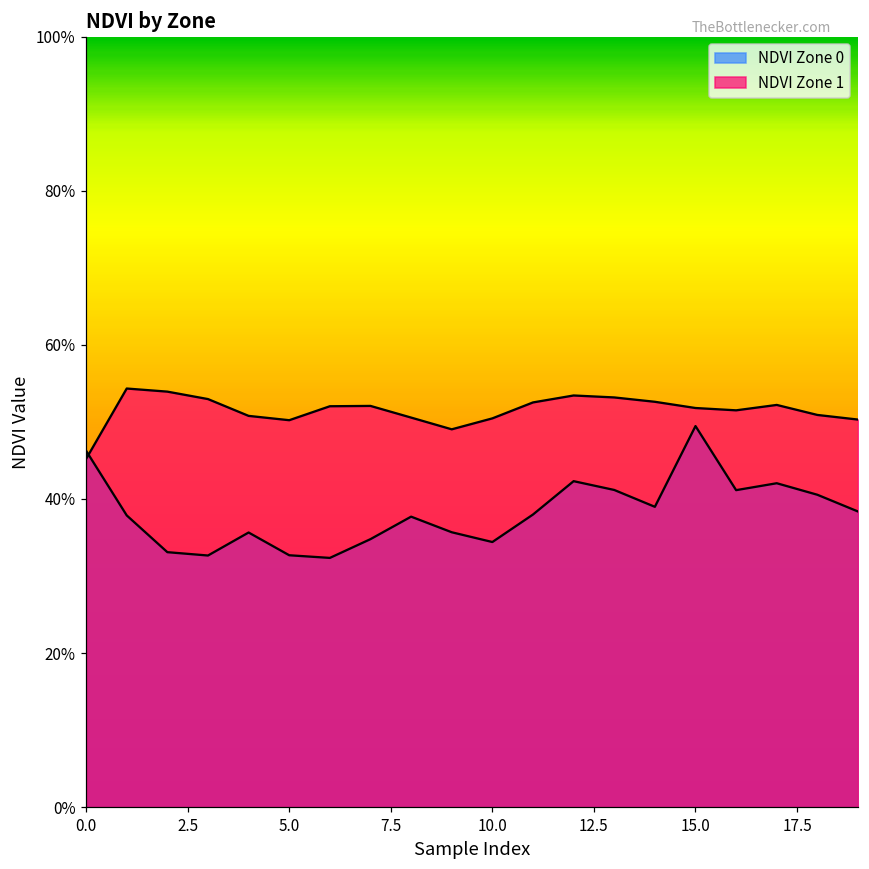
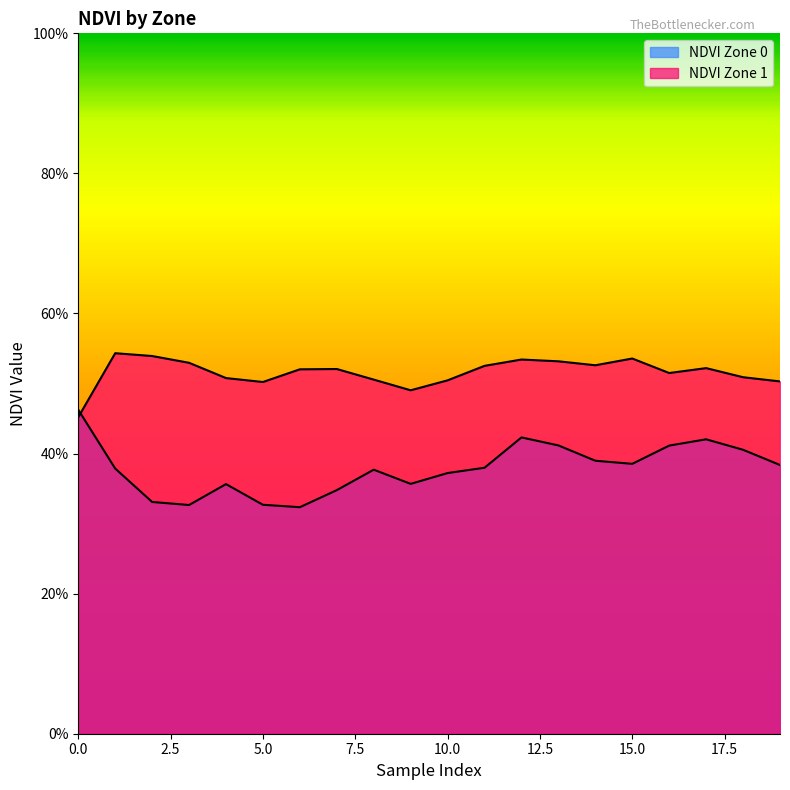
NDVI Zone 0, 10.0: 34% -> 37%
NDVI Zone 0, 15.0: 49% -> 39%
NDVI Zone 1, 15.0: 52% -> 54%
